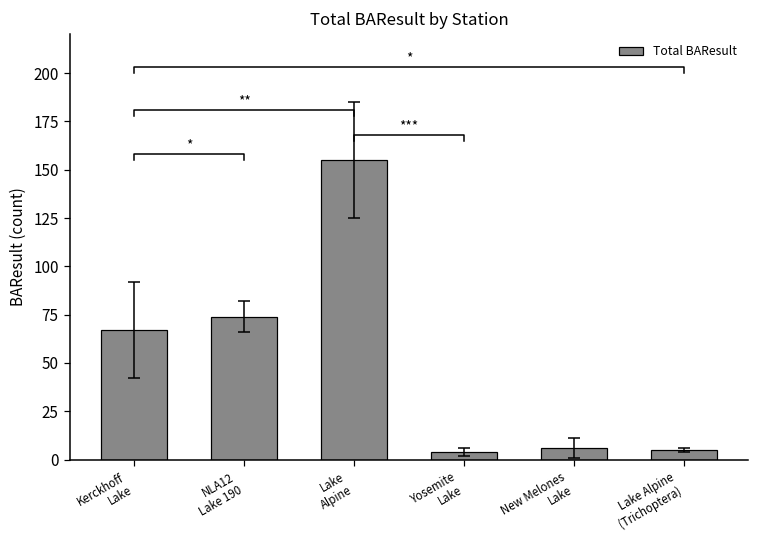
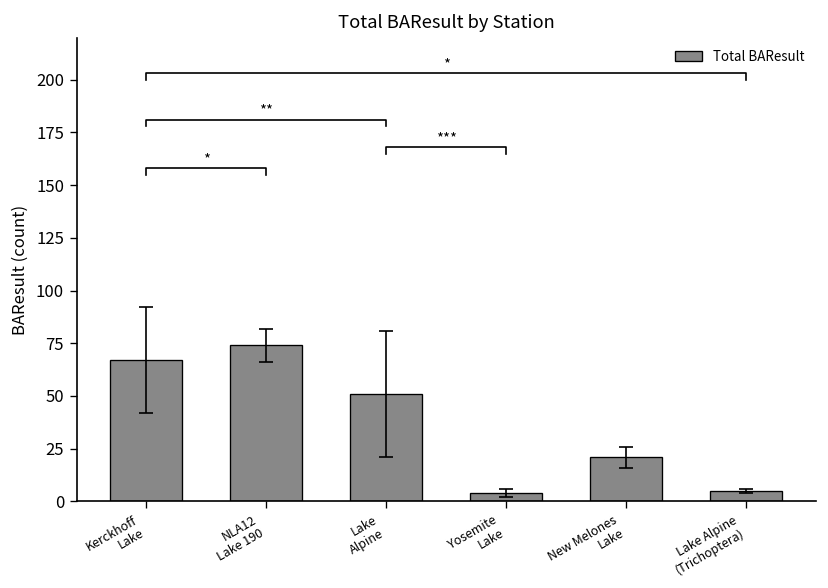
Total BAResult, Lake Alpine: 155 -> 51
Total BAResult, New Melones Lake: 6 -> 21
